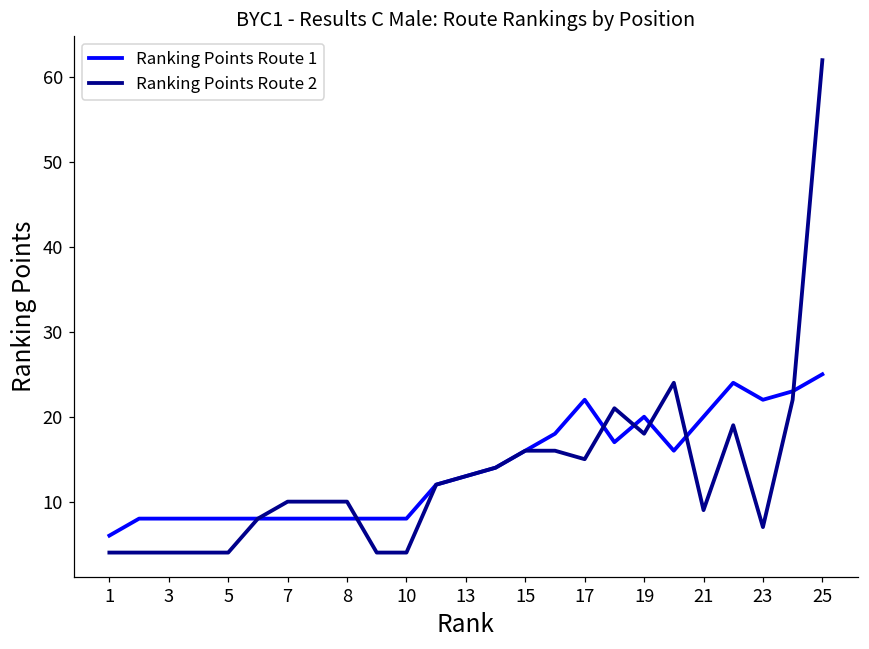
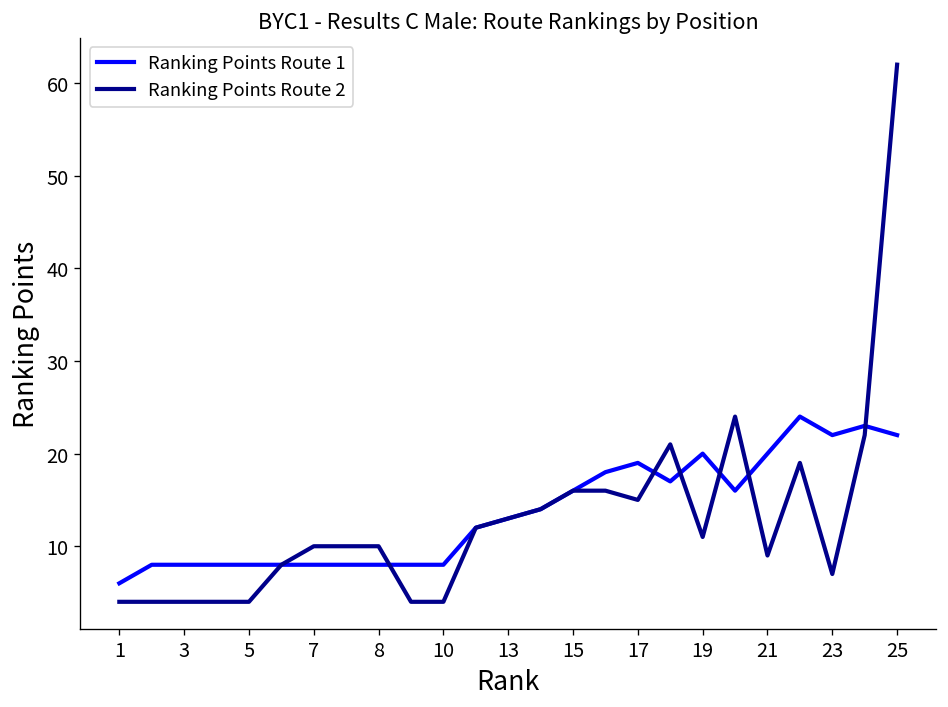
Ranking Points Route 1, 17: 22 -> 19
Ranking Points Route 2, 19: 18 -> 11
Ranking Points Route 1, 25: 25 -> 22
